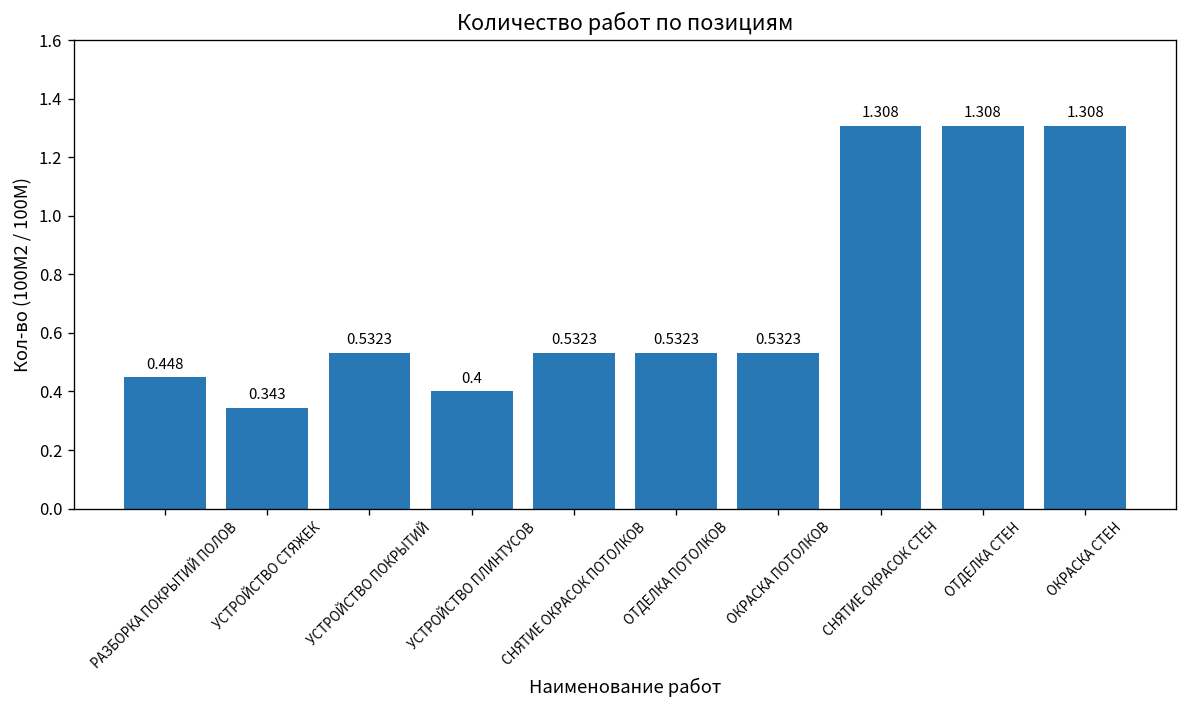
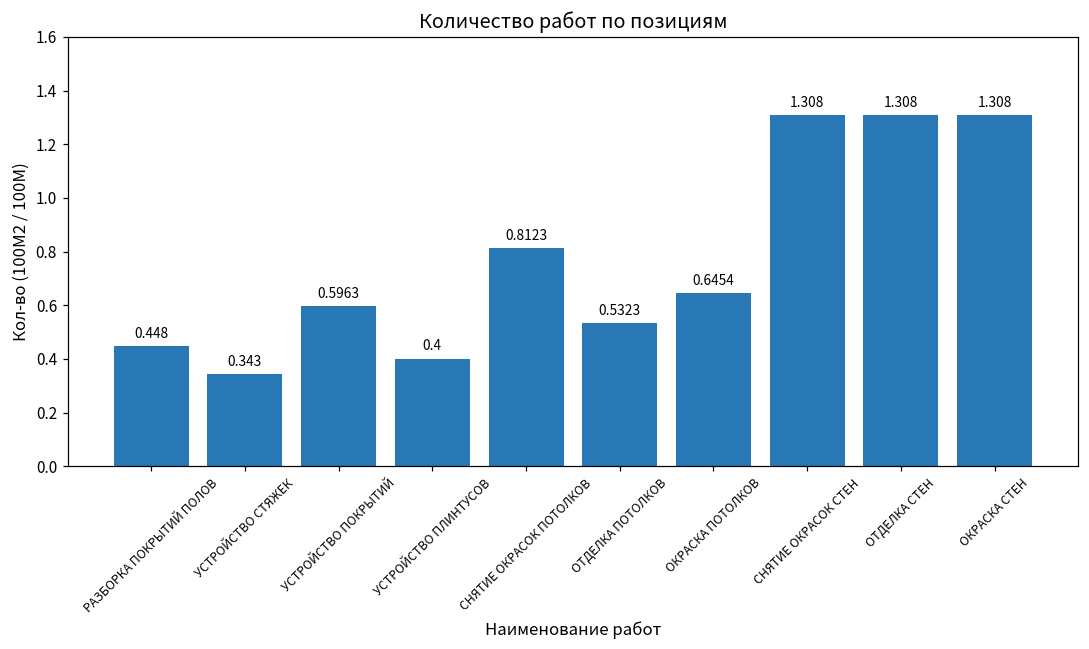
УСТРОЙСТВО ПОКРЫТИЙ: 0.5323 -> 0.5963
СНЯТИЕ ОКРАСОК ПОТОЛКОВ: 0.5323 -> 0.8123
ОКРАСКА ПОТОЛКОВ: 0.5323 -> 0.6454
